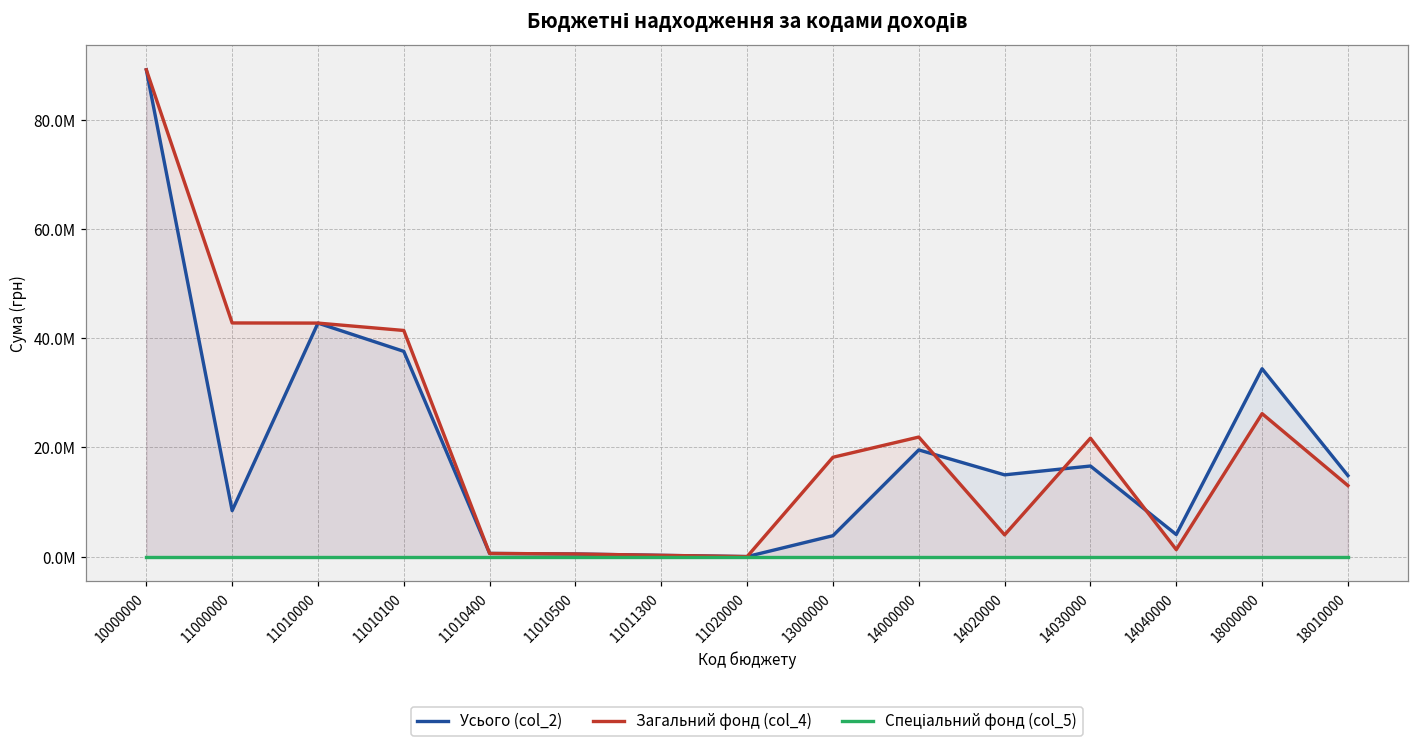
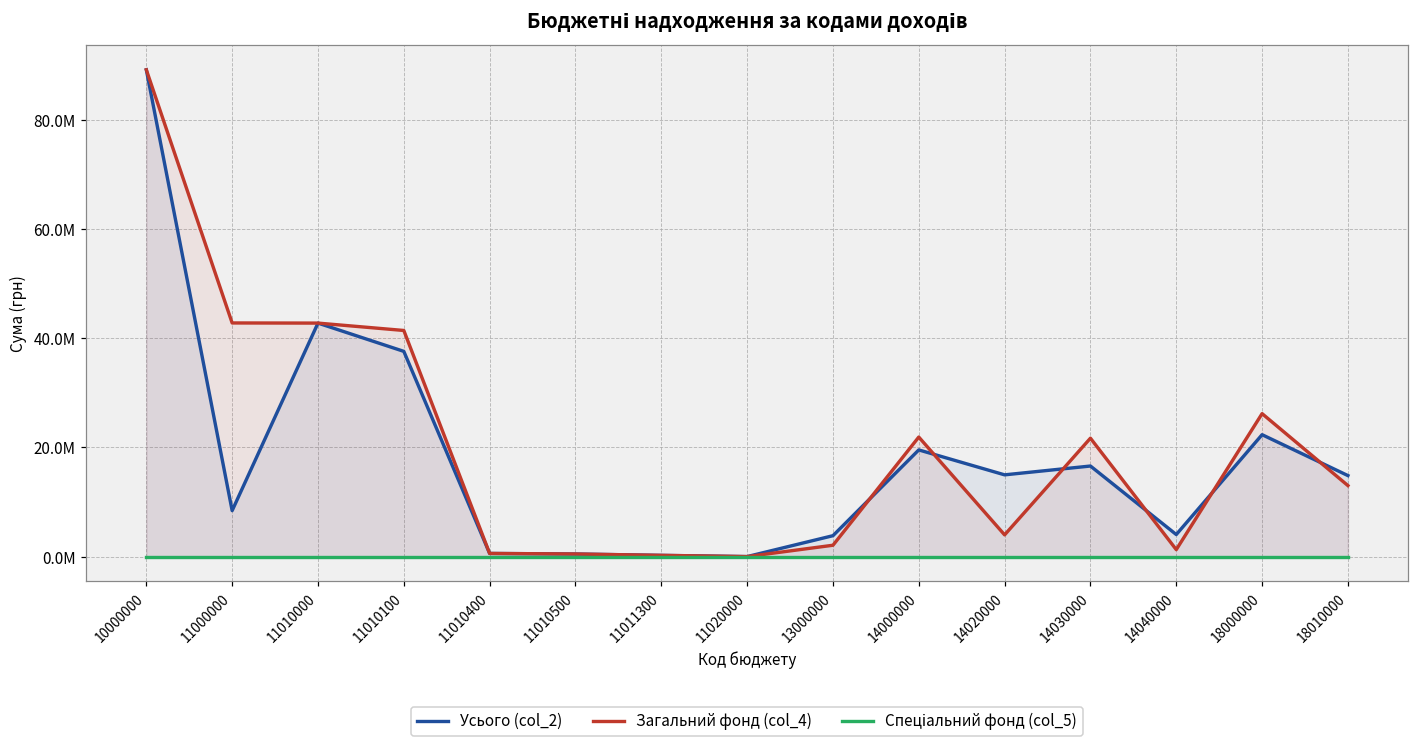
Загальний фонд (col_4), 13000000: 18000000 -> 2000000
Усього (col_2), 18000000: 34000000 -> 22000000
